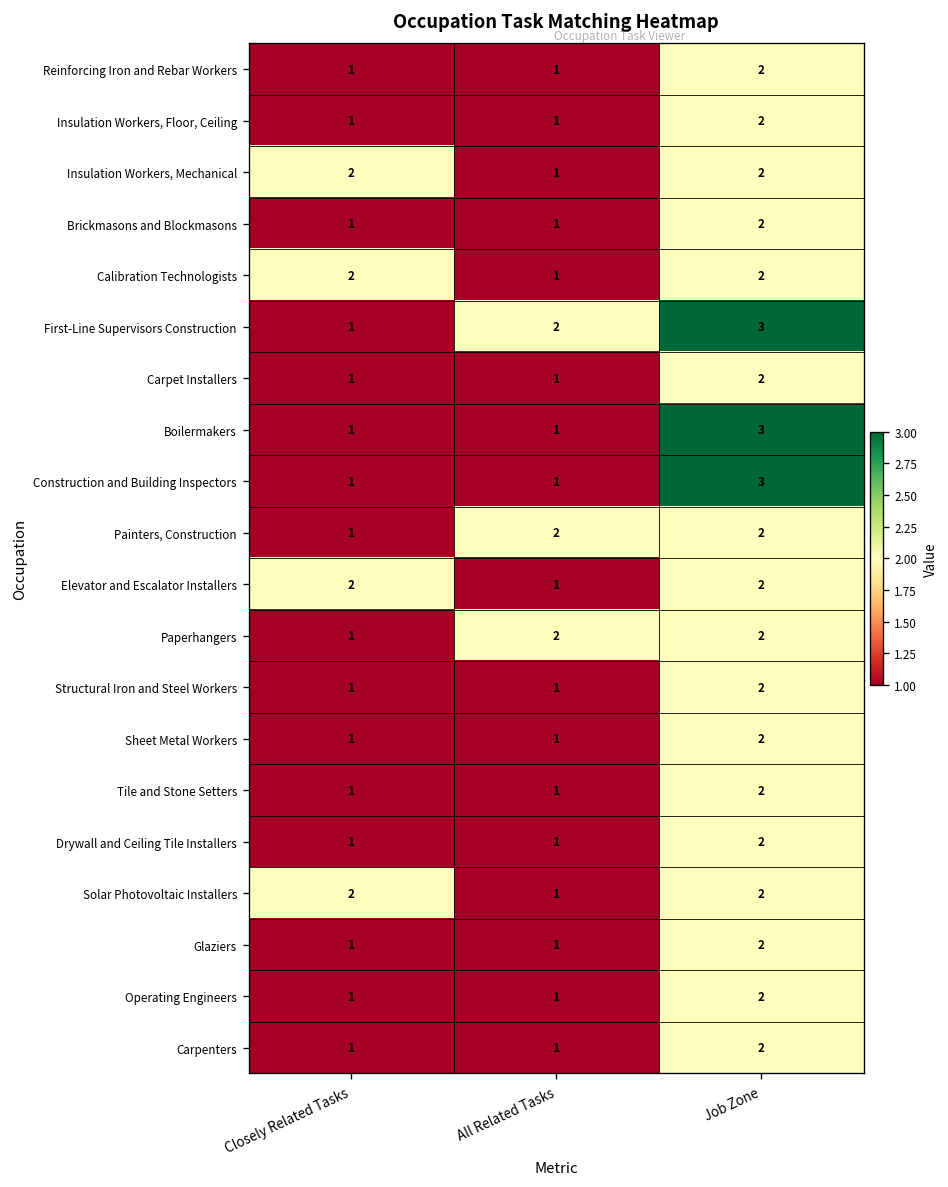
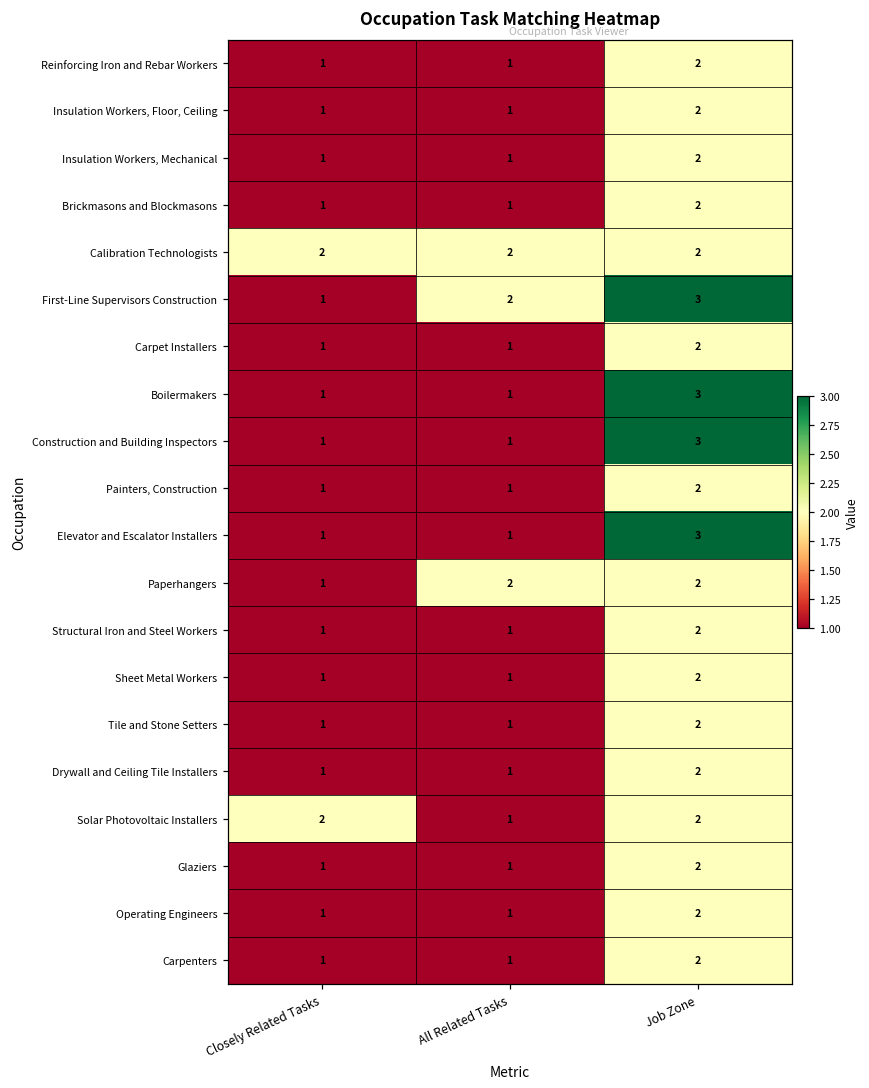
Insulation Workers, Mechanical, Closely Related Tasks: 2 -> 1
Calibration Technologists, All Related Tasks: 1 -> 2
Painters, Construction, All Related Tasks: 2 -> 1
Elevator and Escalator Installers, Closely Related Tasks: 2 -> 1
Elevator and Escalator Installers, Job Zone: 2 -> 3
